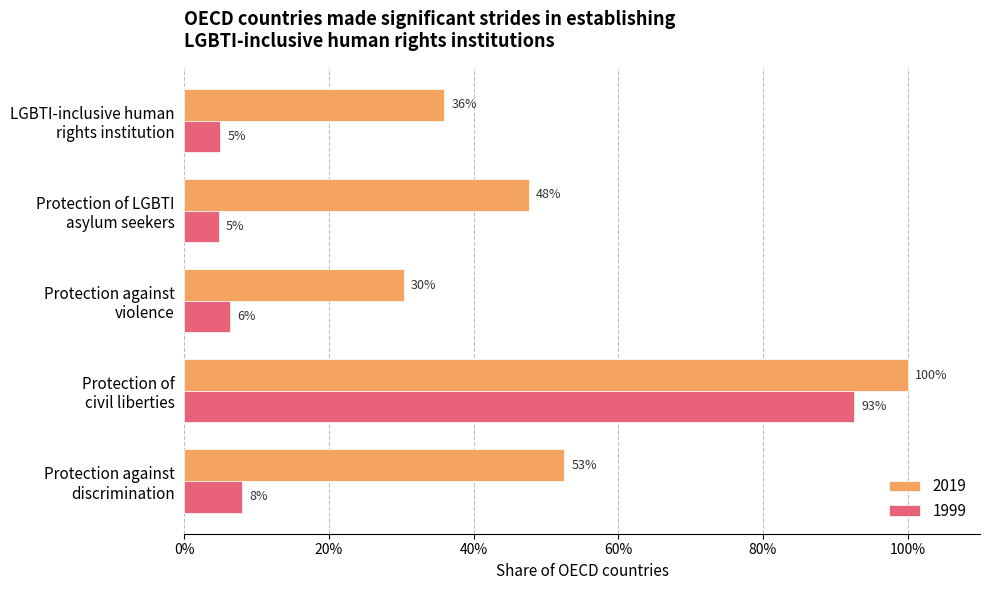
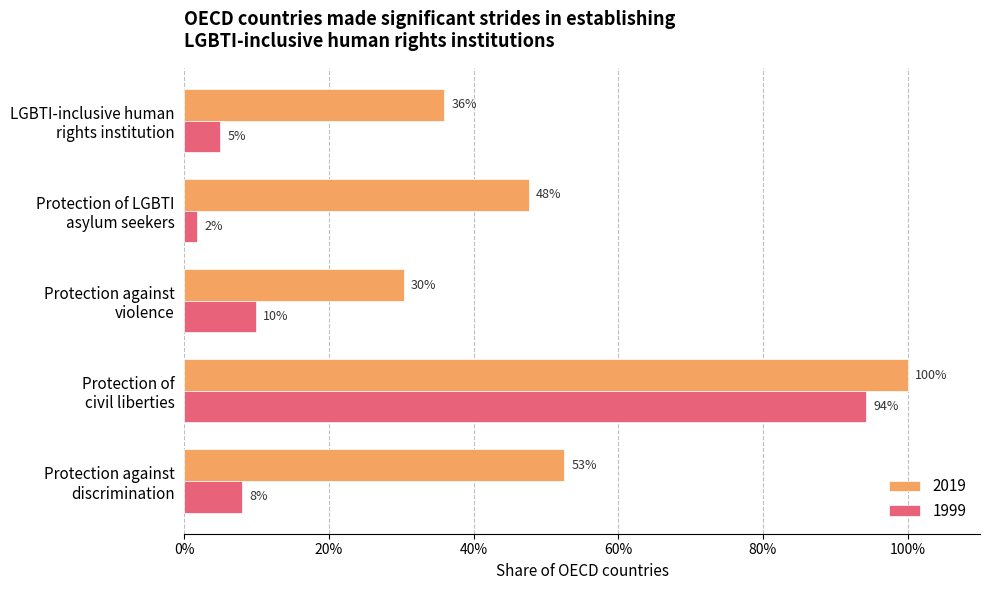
1999, Protection of LGBTI asylum seekers: 5% -> 2%
1999, Protection against violence: 6% -> 10%
1999, Protection of civil liberties: 93% -> 94%
